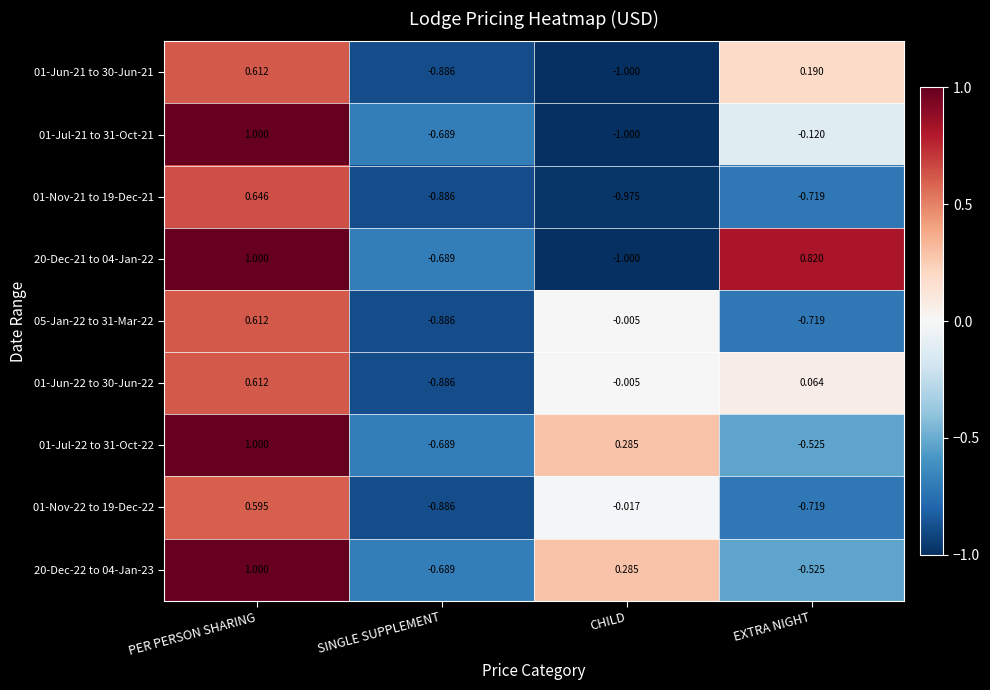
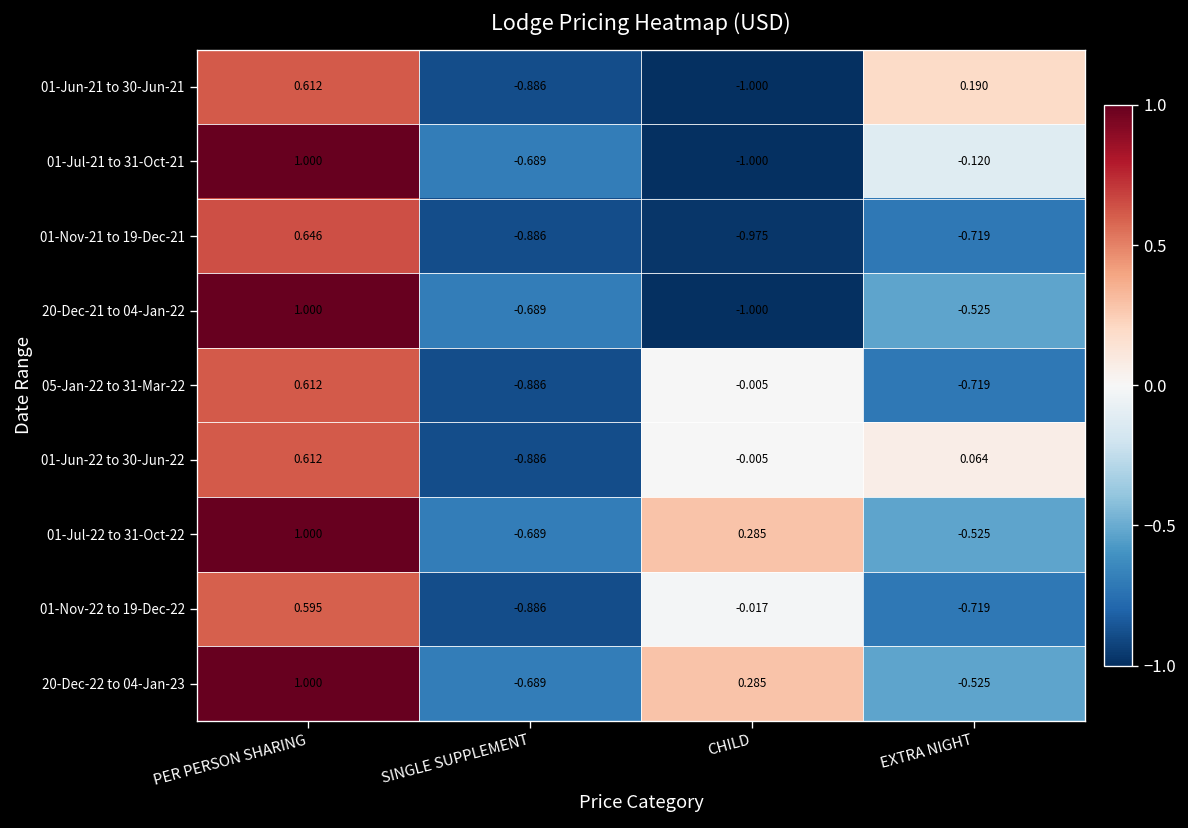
20-Dec-21 to 04-Jan-22, EXTRA NIGHT: 0.820 -> -0.525
